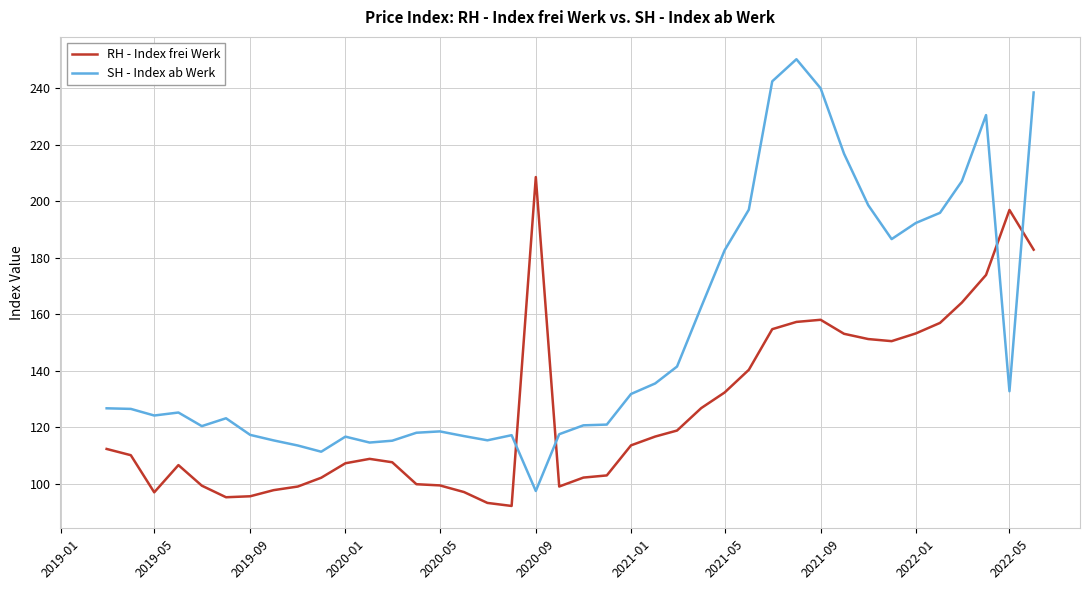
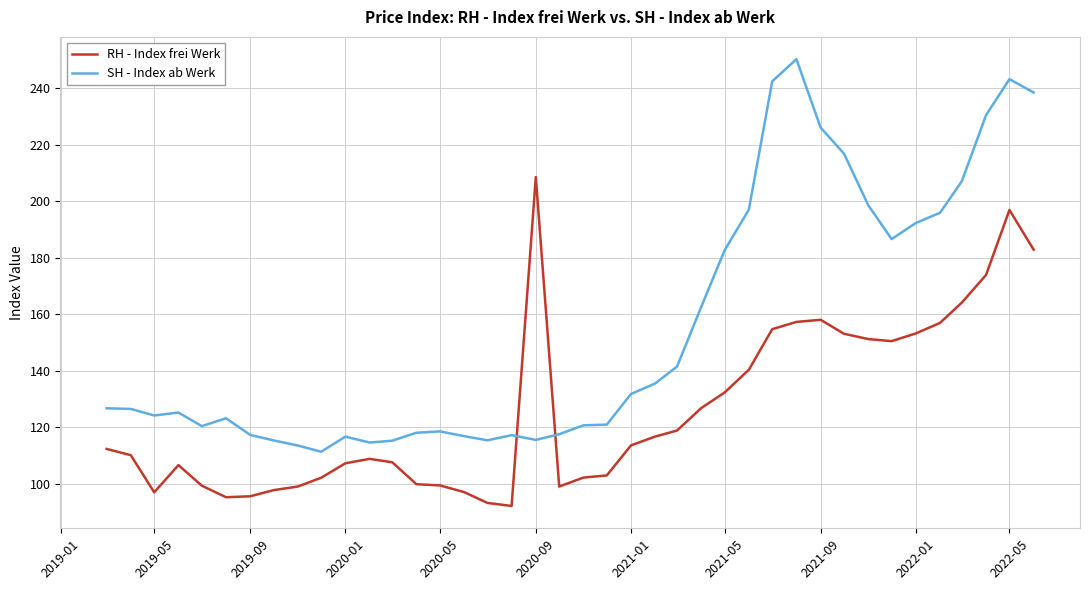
SH - Index ab Werk, 2020-09: 97 -> 116
SH - Index ab Werk, 2021-09: 240 -> 226
SH - Index ab Werk, 2022-05: 133 -> 243
